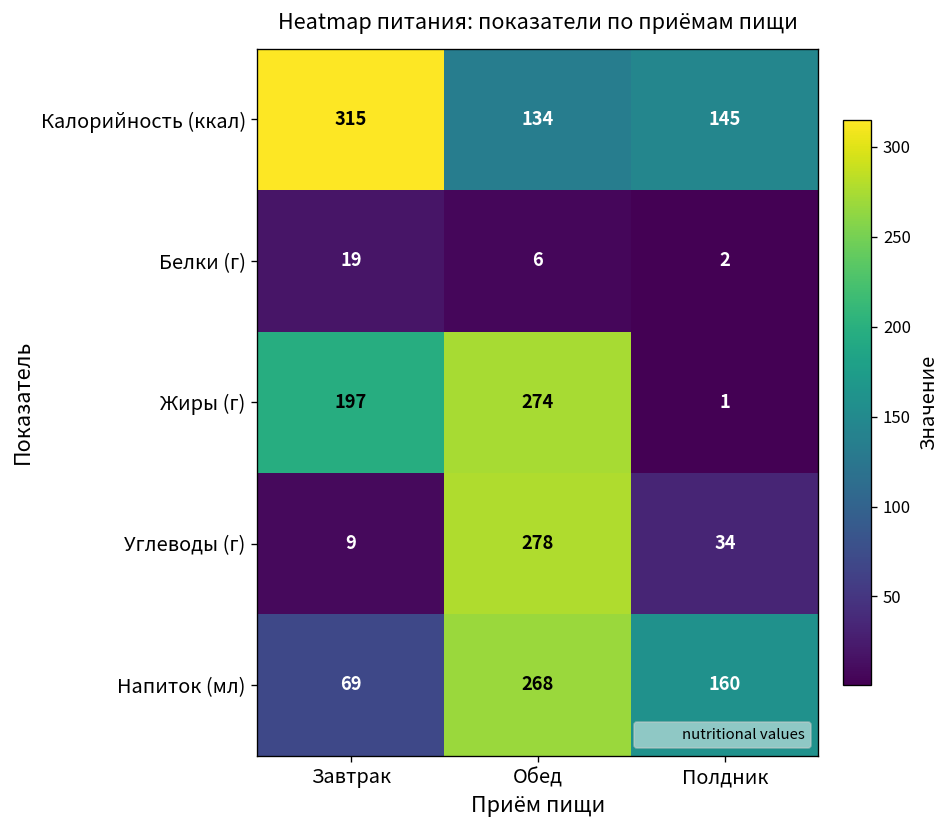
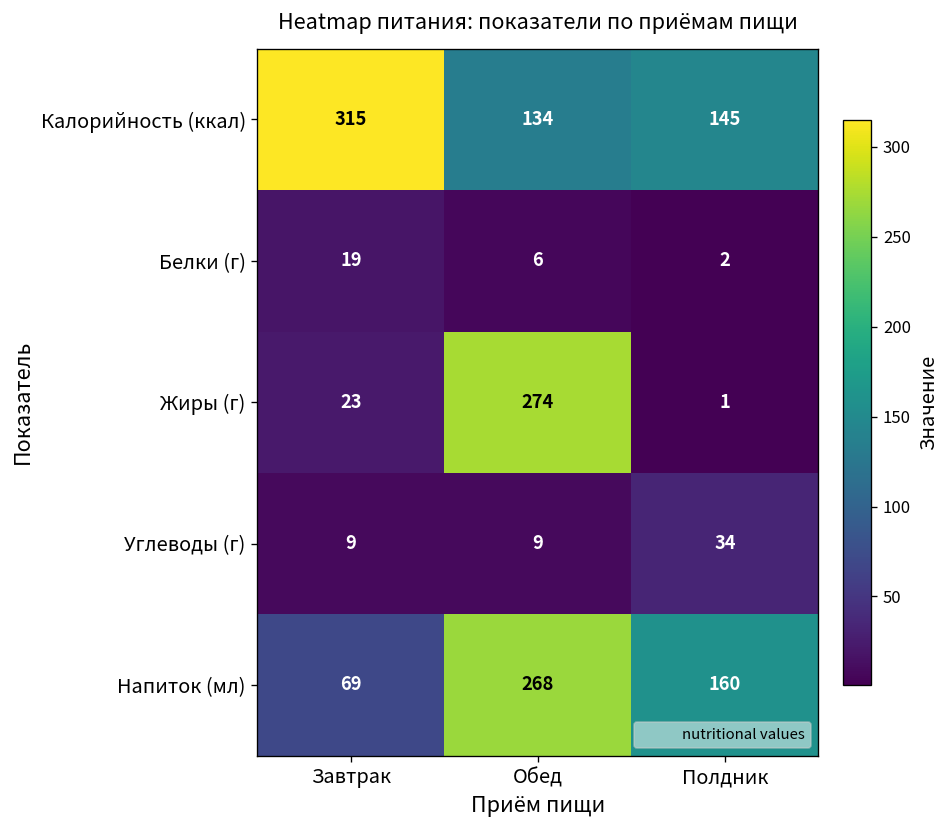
Жиры (г), Завтрак: 197 -> 23
Углеводы (г), Обед: 278 -> 9
